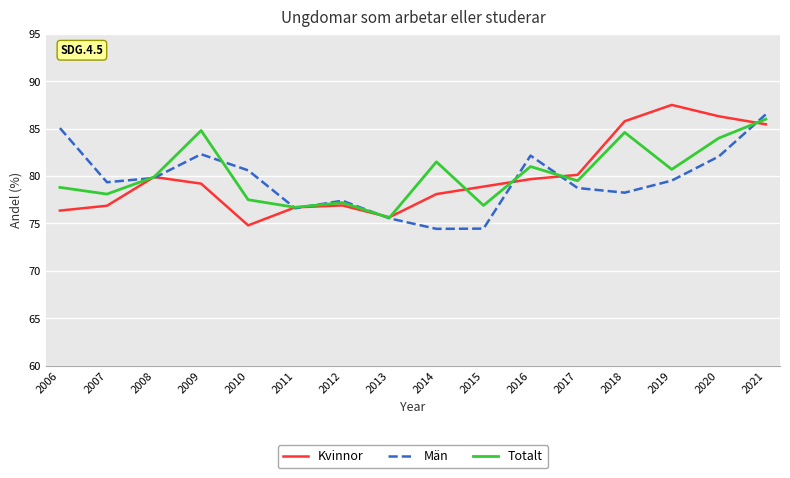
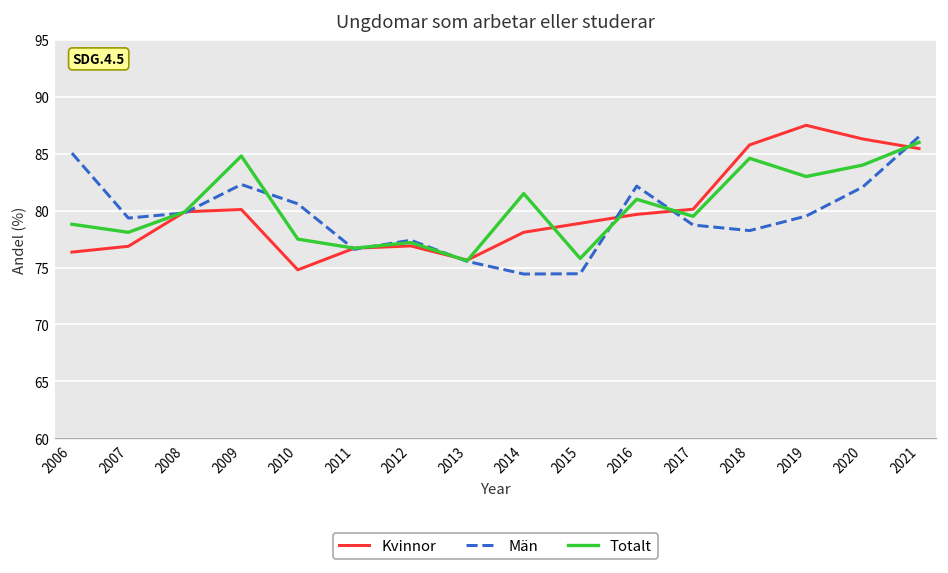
Kvinnor, 2009: 79 -> 80
Totalt, 2015: 77 -> 76
Totalt, 2019: 81 -> 83
